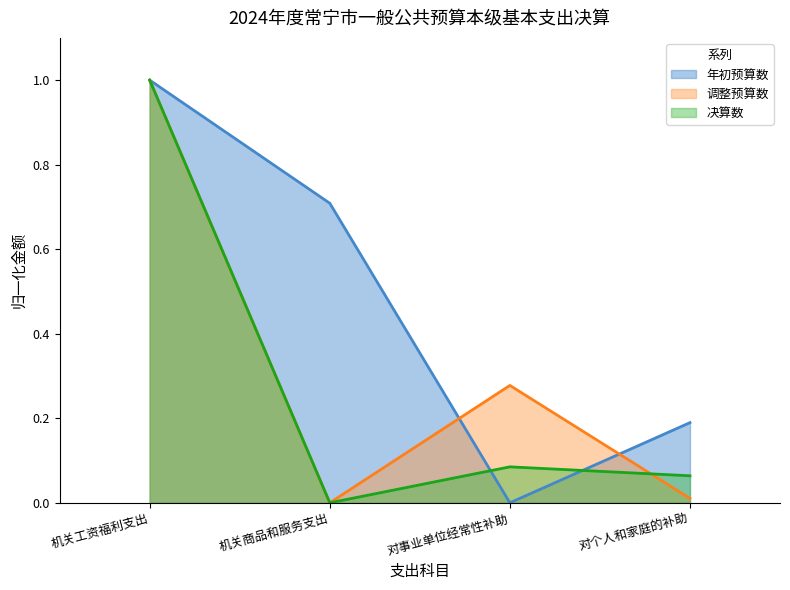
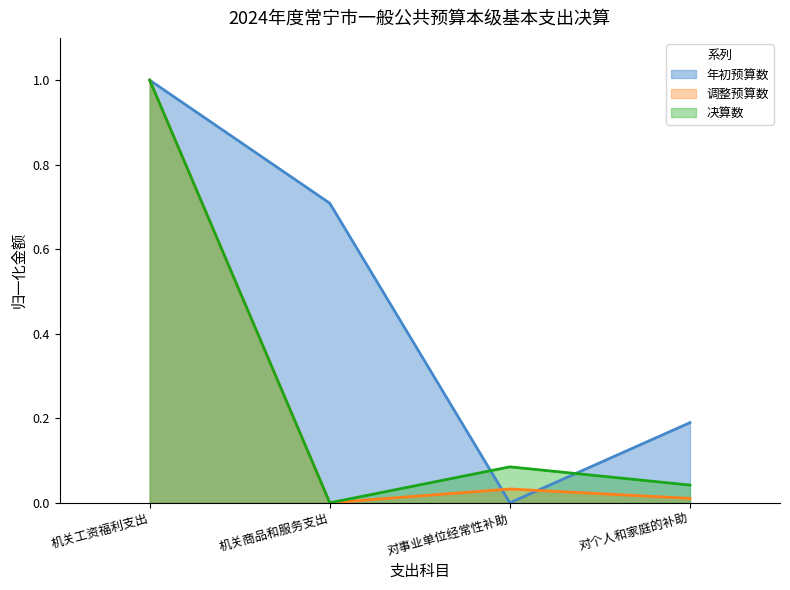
调整预算数, 对事业单位经常性补助: 0.28 -> 0.03
决算数, 对个人和家庭的补助: 0.06 -> 0.04
